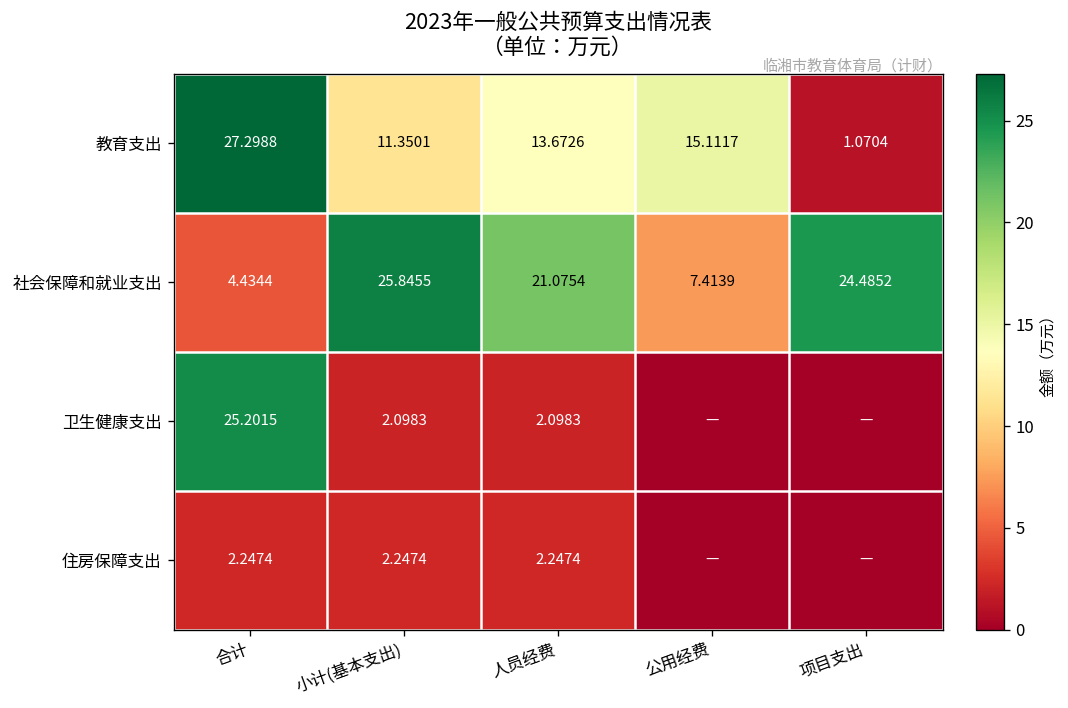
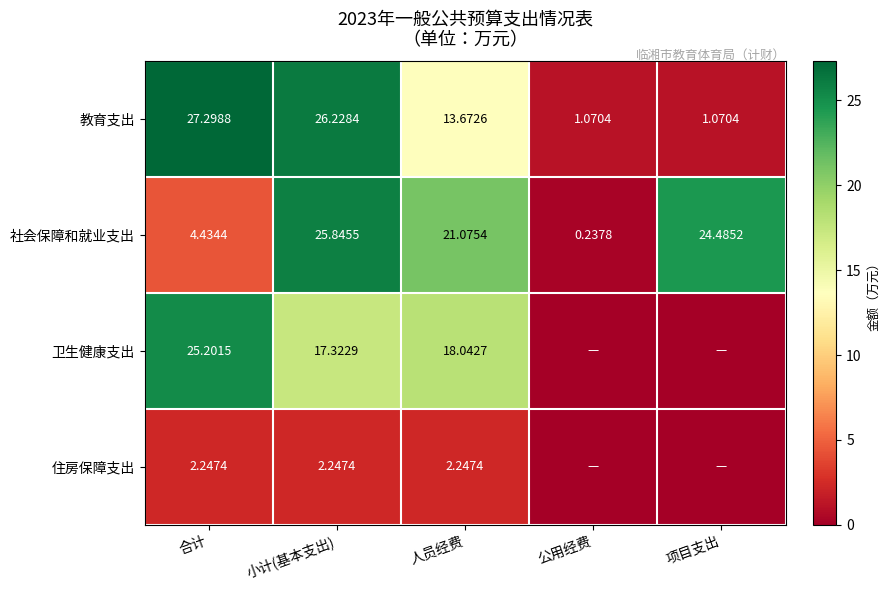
教育支出, 小计(基本支出): 11.3501 -> 26.2284
教育支出, 公用经费: 15.1117 -> 1.0704
社会保障和就业支出, 公用经费: 7.4139 -> 0.2378
卫生健康支出, 小计(基本支出): 2.0983 -> 17.3229
卫生健康支出, 人员经费: 2.0983 -> 18.0427
